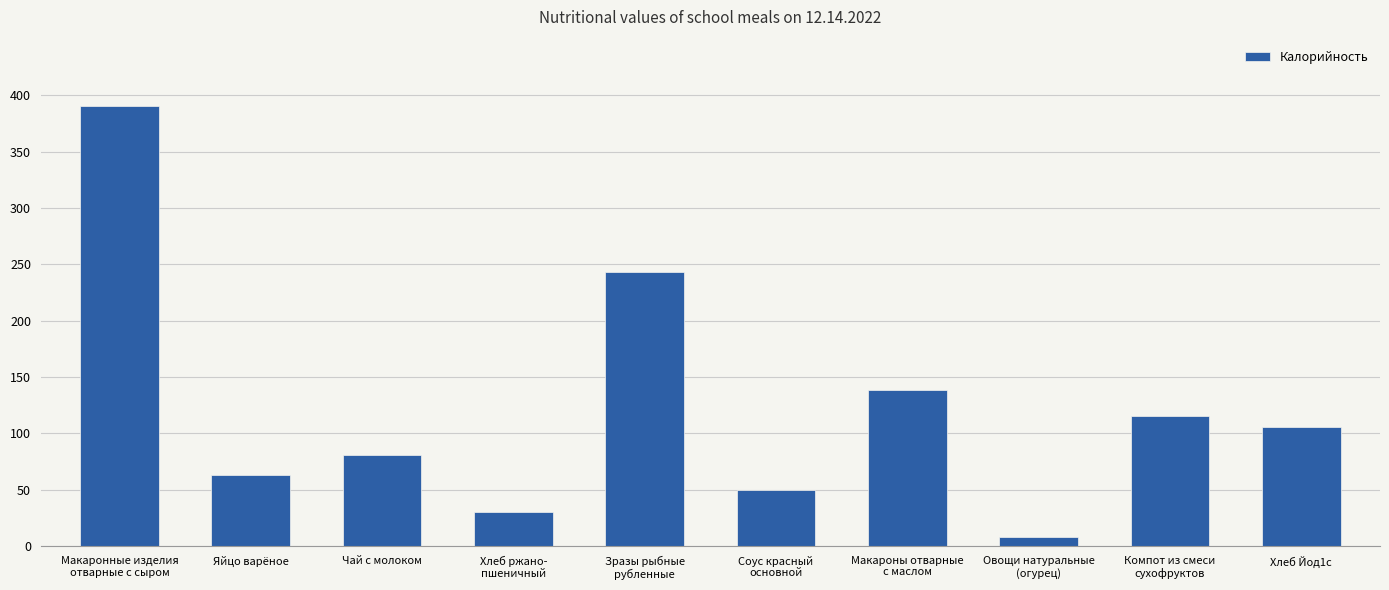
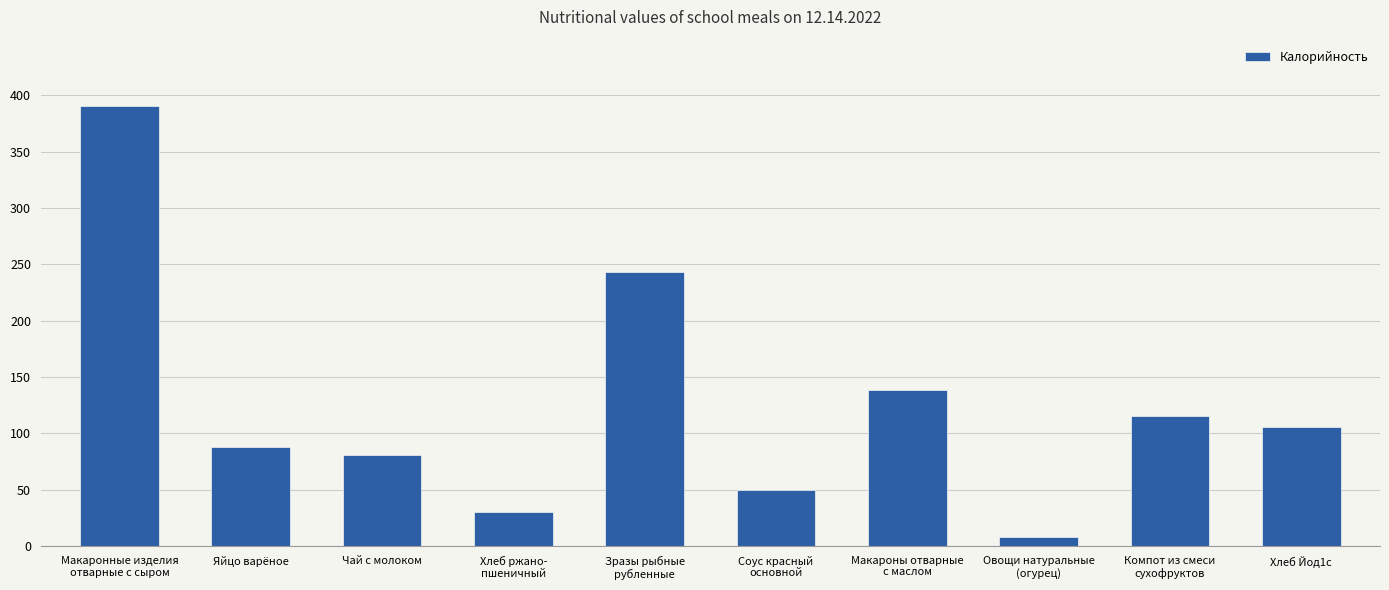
Яйцо варёное: 63 -> 88
